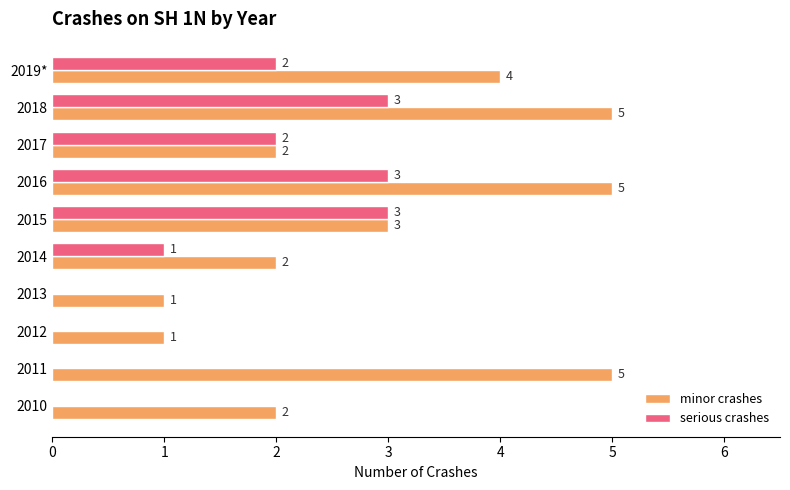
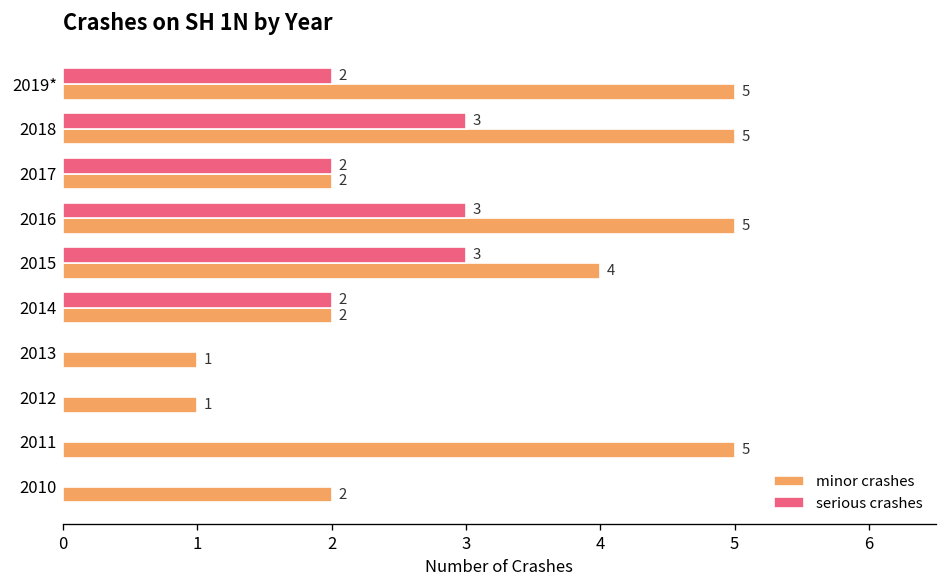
minor crashes, 2019*: 4 -> 5
minor crashes, 2015: 3 -> 4
serious crashes, 2014: 1 -> 2
